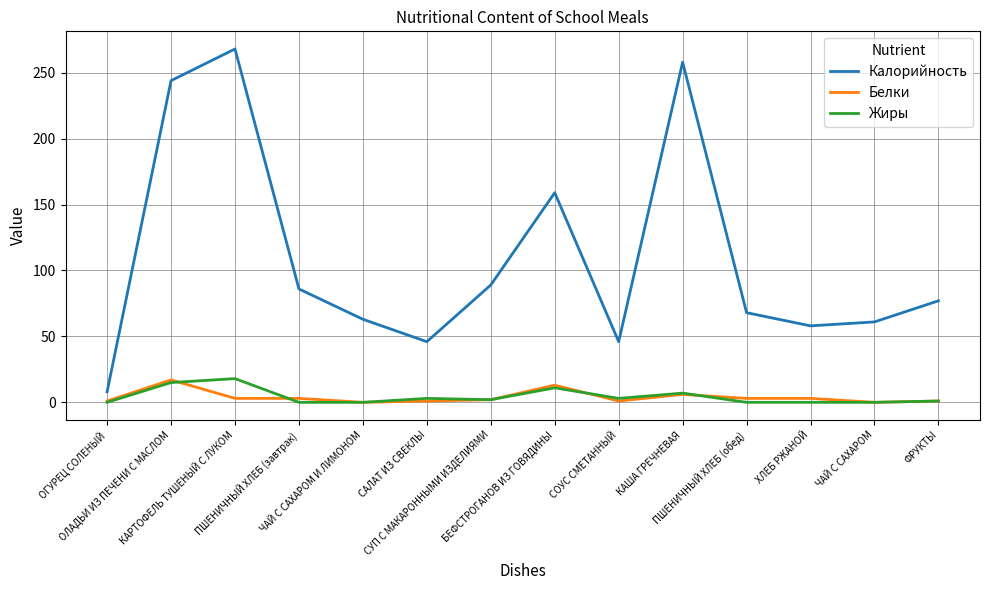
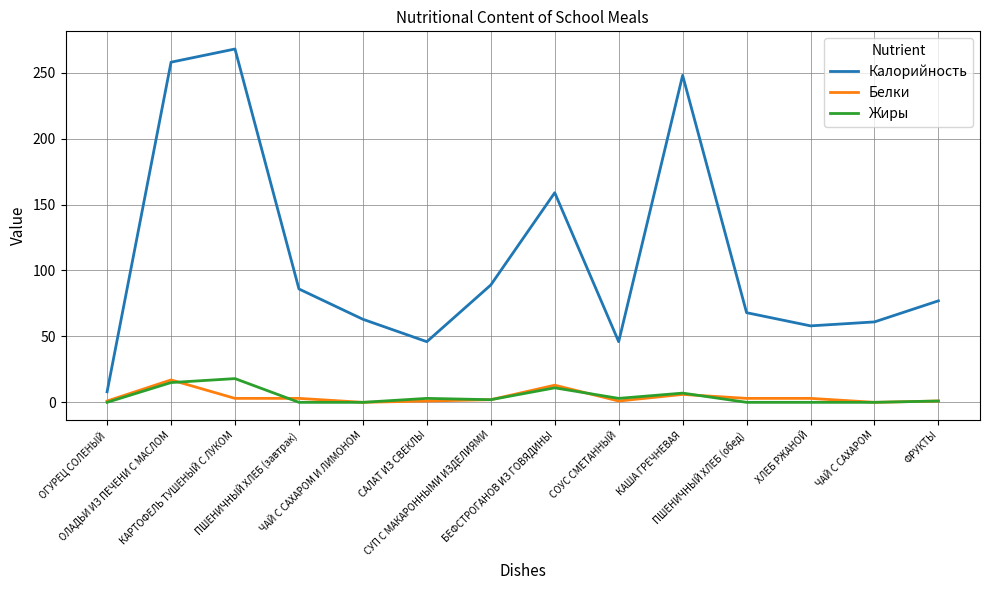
Калорийность, ОЛАДЬИ ИЗ ПЕЧЕНИ С МАСЛОМ: 244 -> 258
Калорийность, КАША ГРЕЧНЕВАЯ: 258 -> 248
